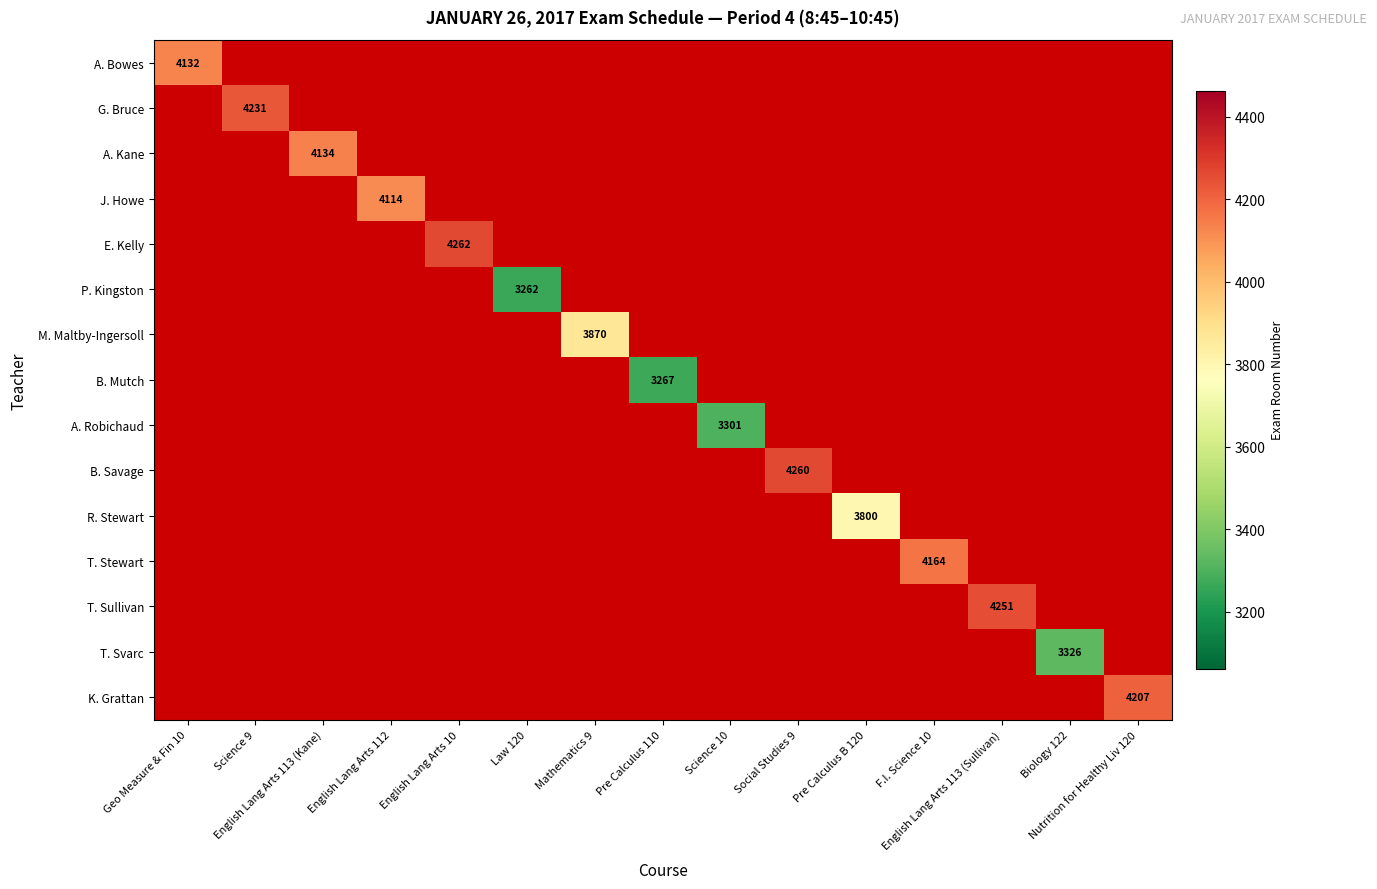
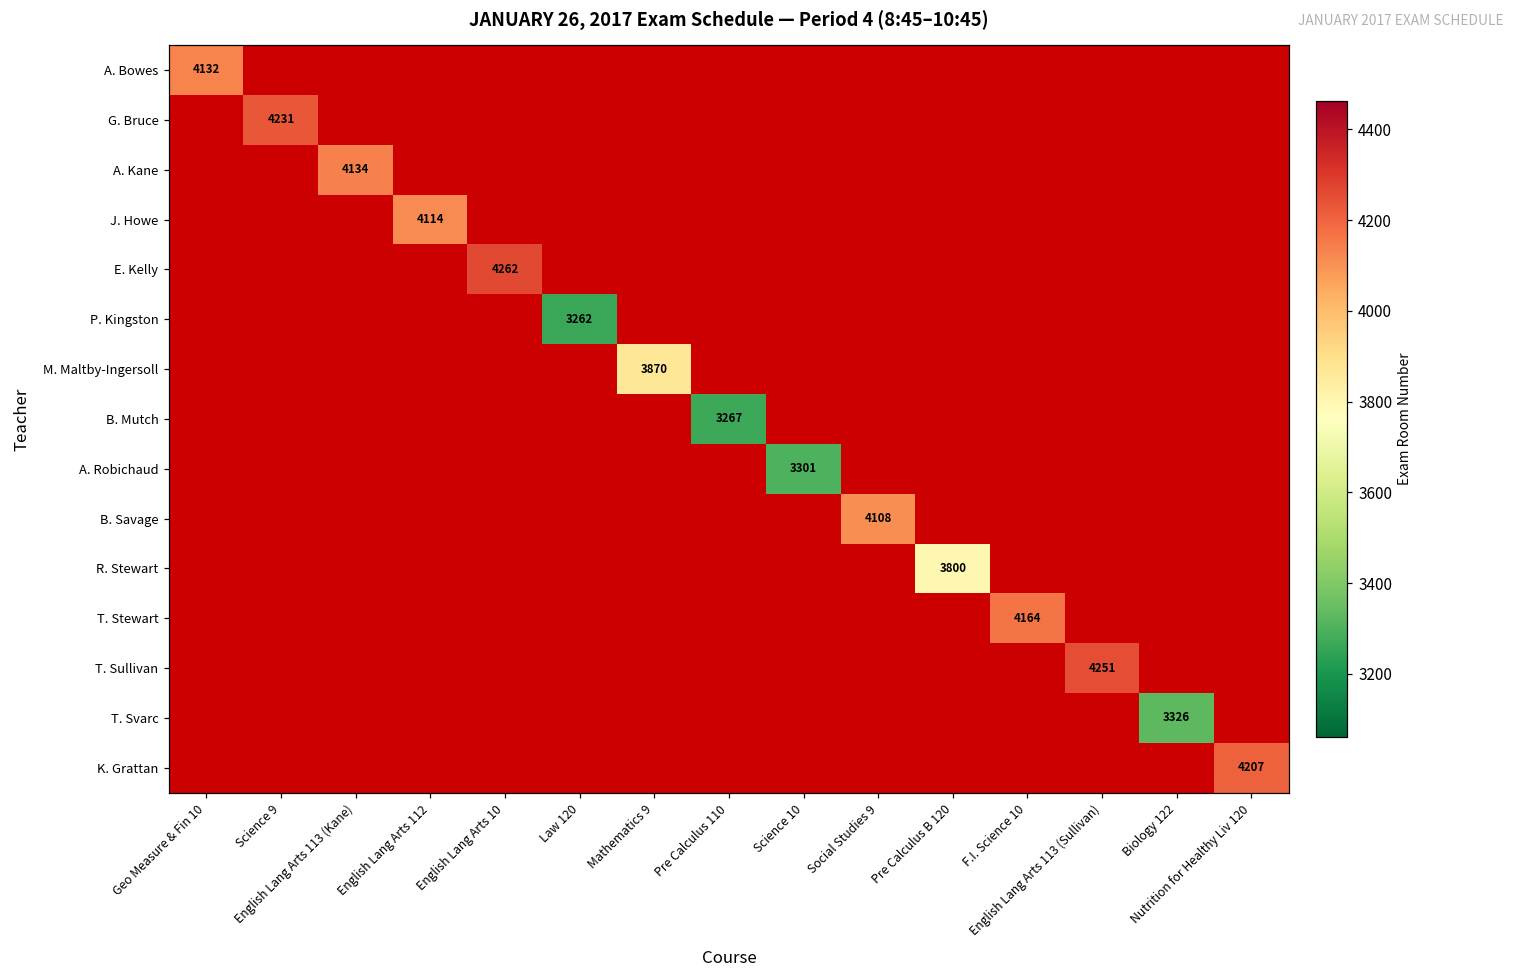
B. Savage, Social Studies 9: 4260 -> 4108
